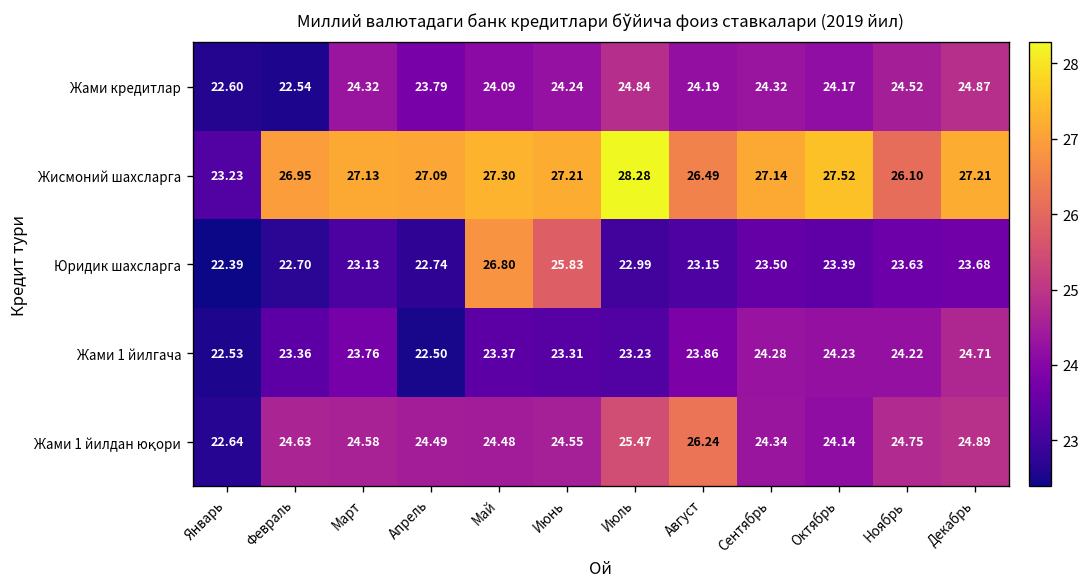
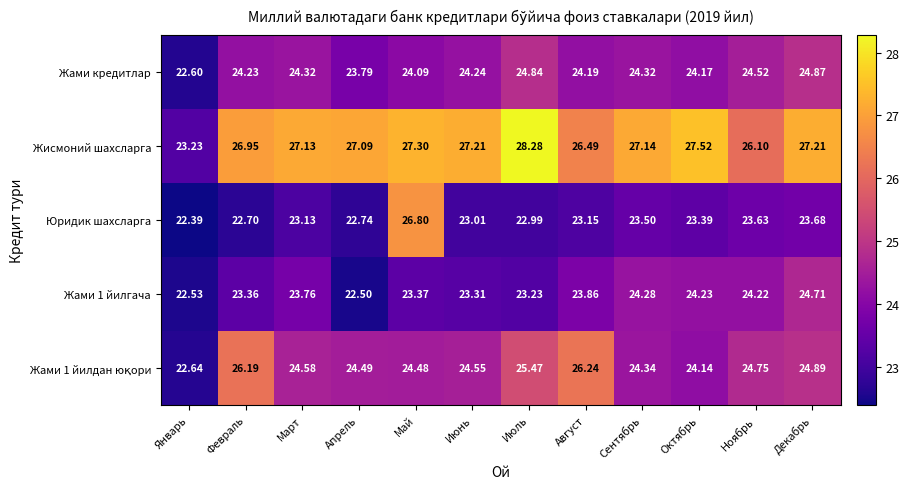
Жами кредитлар, Февраль: 22.54 -> 24.23
Юридик шахсларга, Июнь: 25.83 -> 23.01
Жами 1 йилдан юқори, Февраль: 24.63 -> 26.19
